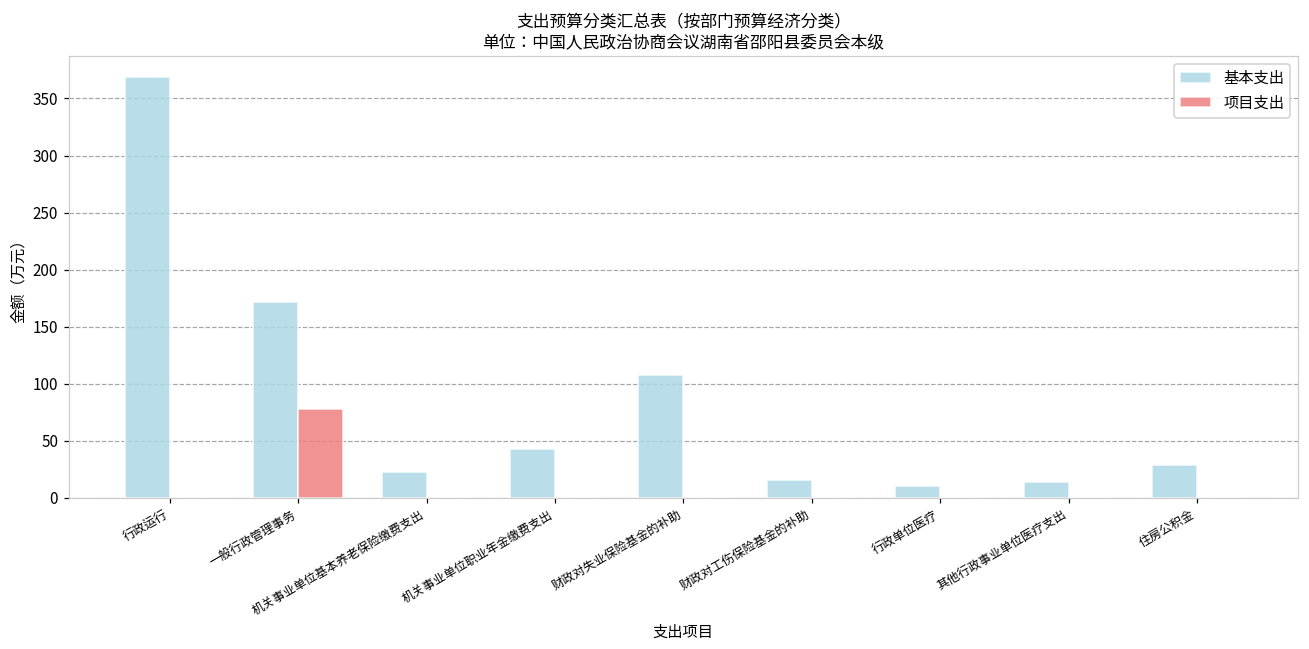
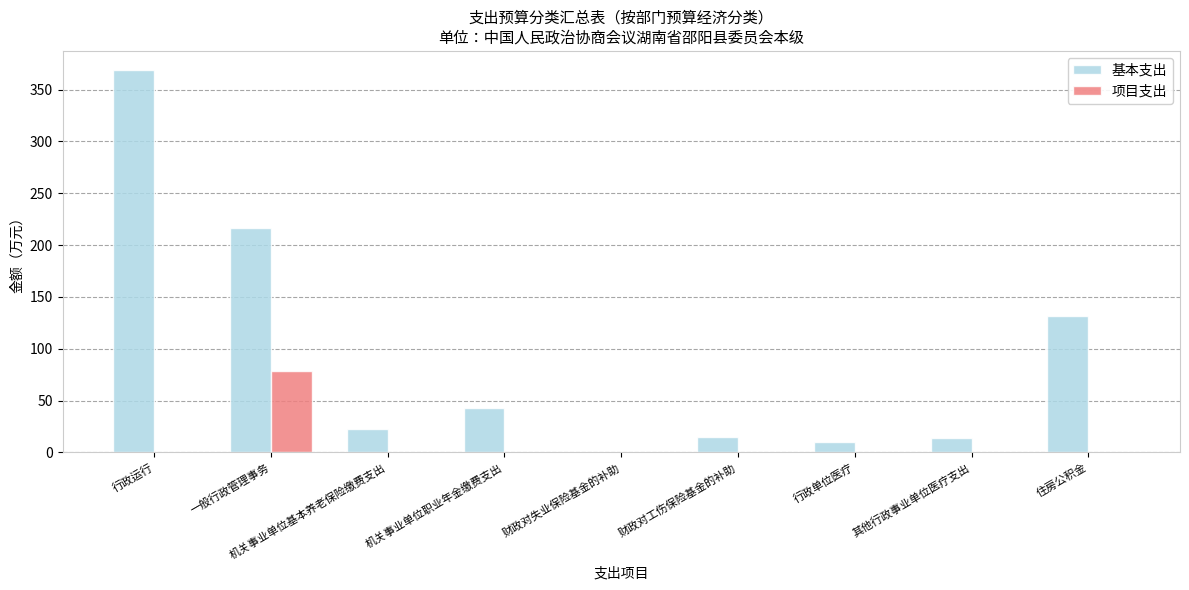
基本支出, 一般行政管理事务: 171 -> 216
基本支出, 财政对失业保险基金的补助: 108 -> 0
基本支出, 住房公积金: 29 -> 132
